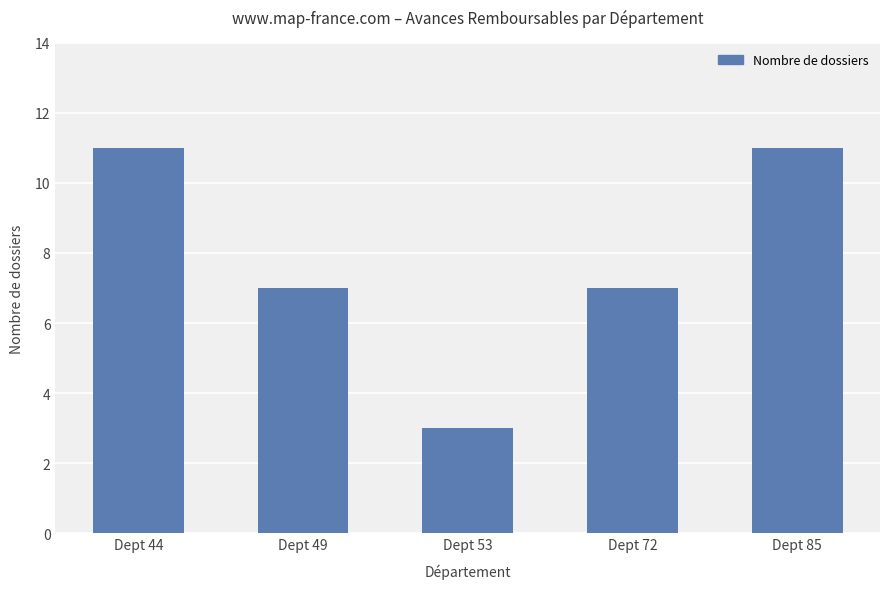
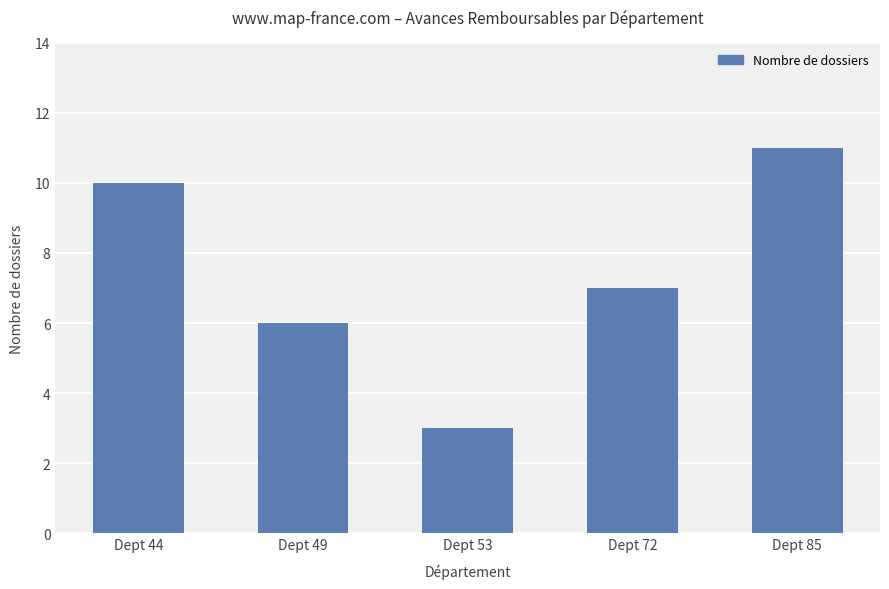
Dept 44: 11 -> 10
Dept 49: 7 -> 6
